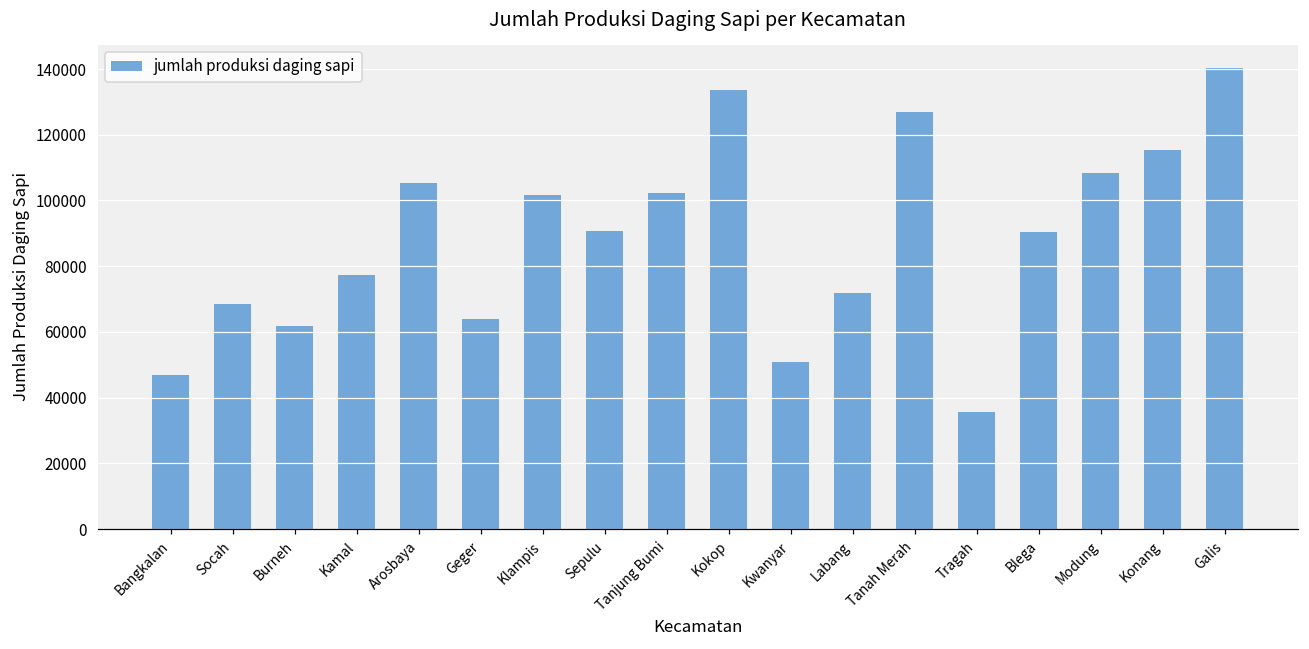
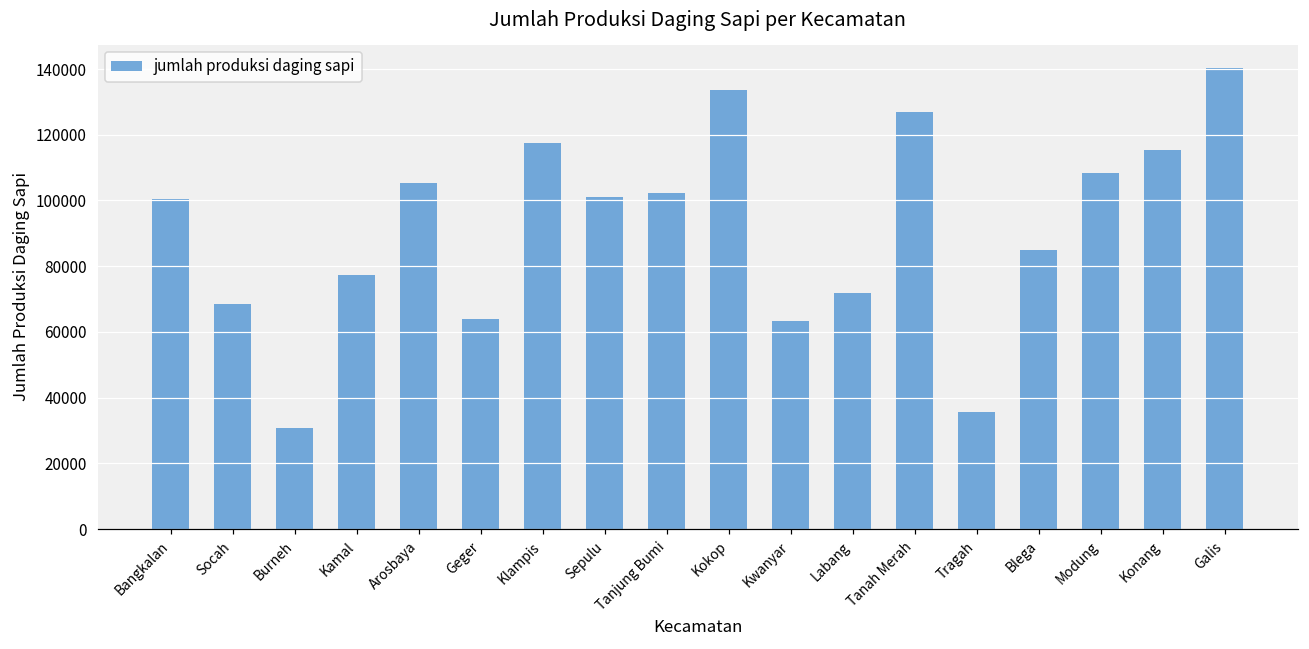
Bangkalan: 47000 -> 101000
Burneh: 62000 -> 31000
Klampis: 102000 -> 118000
Sepulu: 91000 -> 101000
Kwanyar: 51000 -> 63000
Blega: 90000 -> 85000
